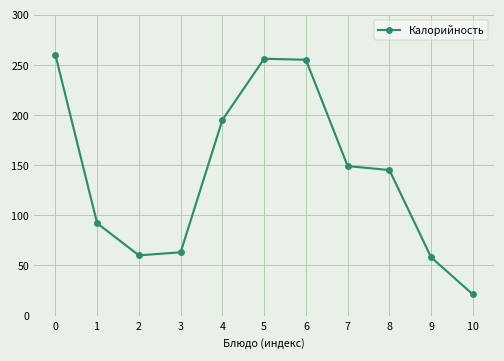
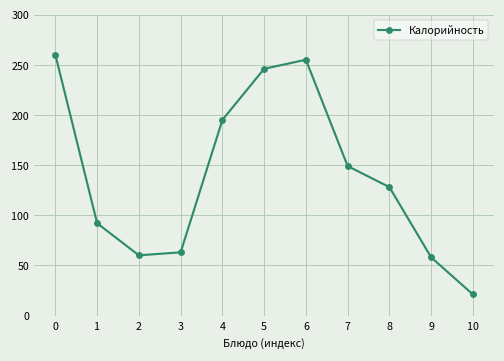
5: 260 -> 250
8: 150 -> 130
